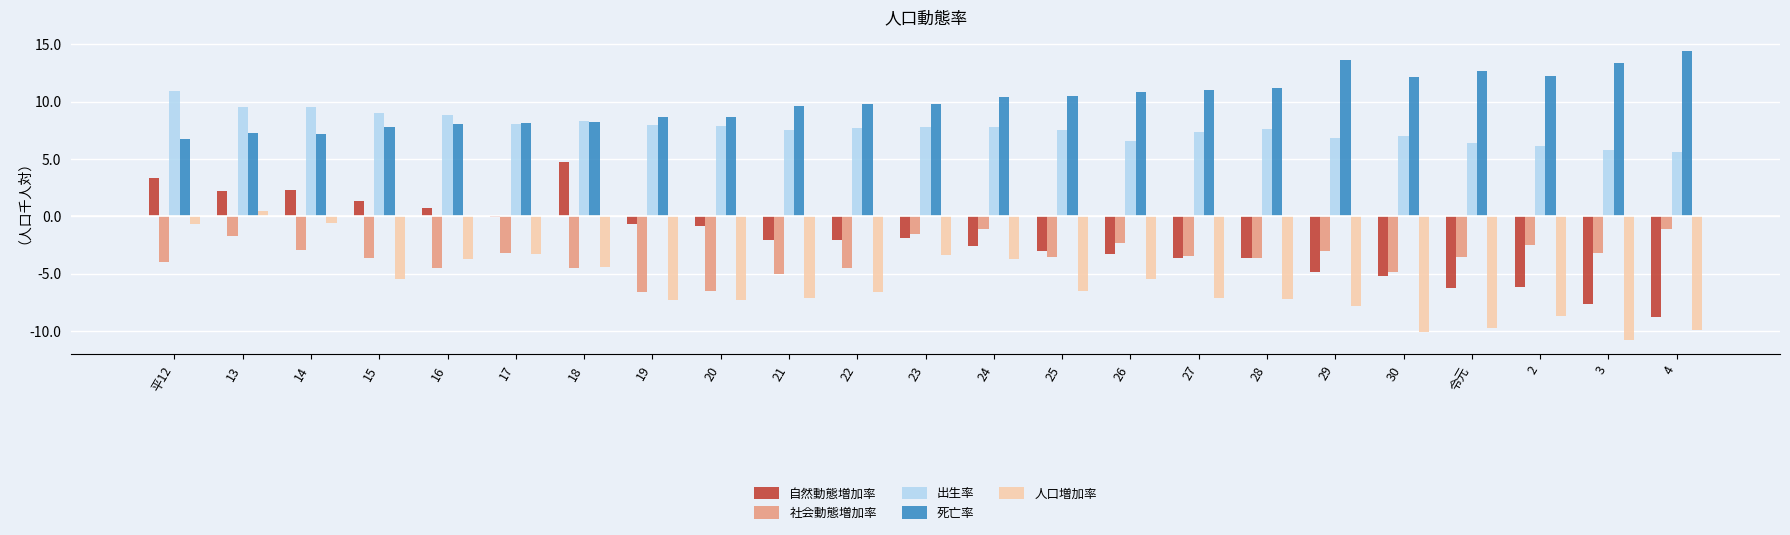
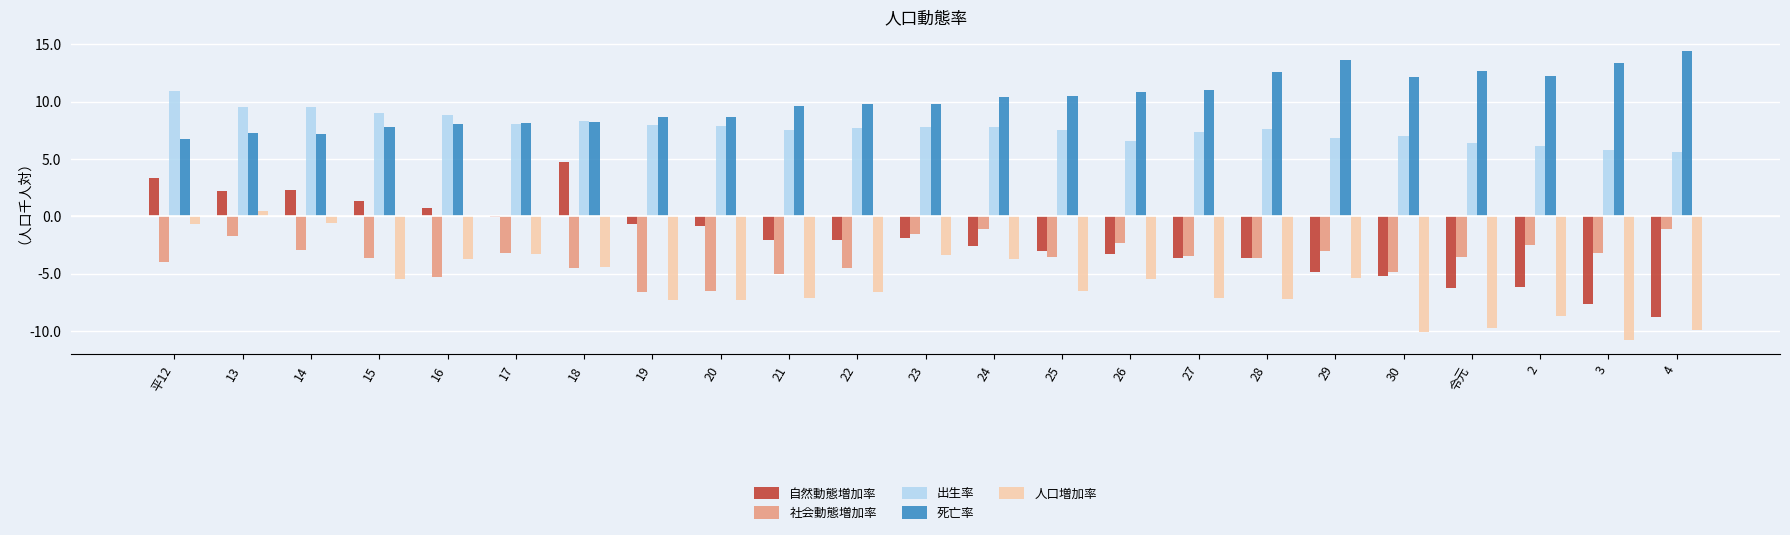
社会動態増加率, 16: -4.5 -> -5.3
死亡率, 28: 11.2 -> 12.6
人口増加率, 29: -7.9 -> -5.4
